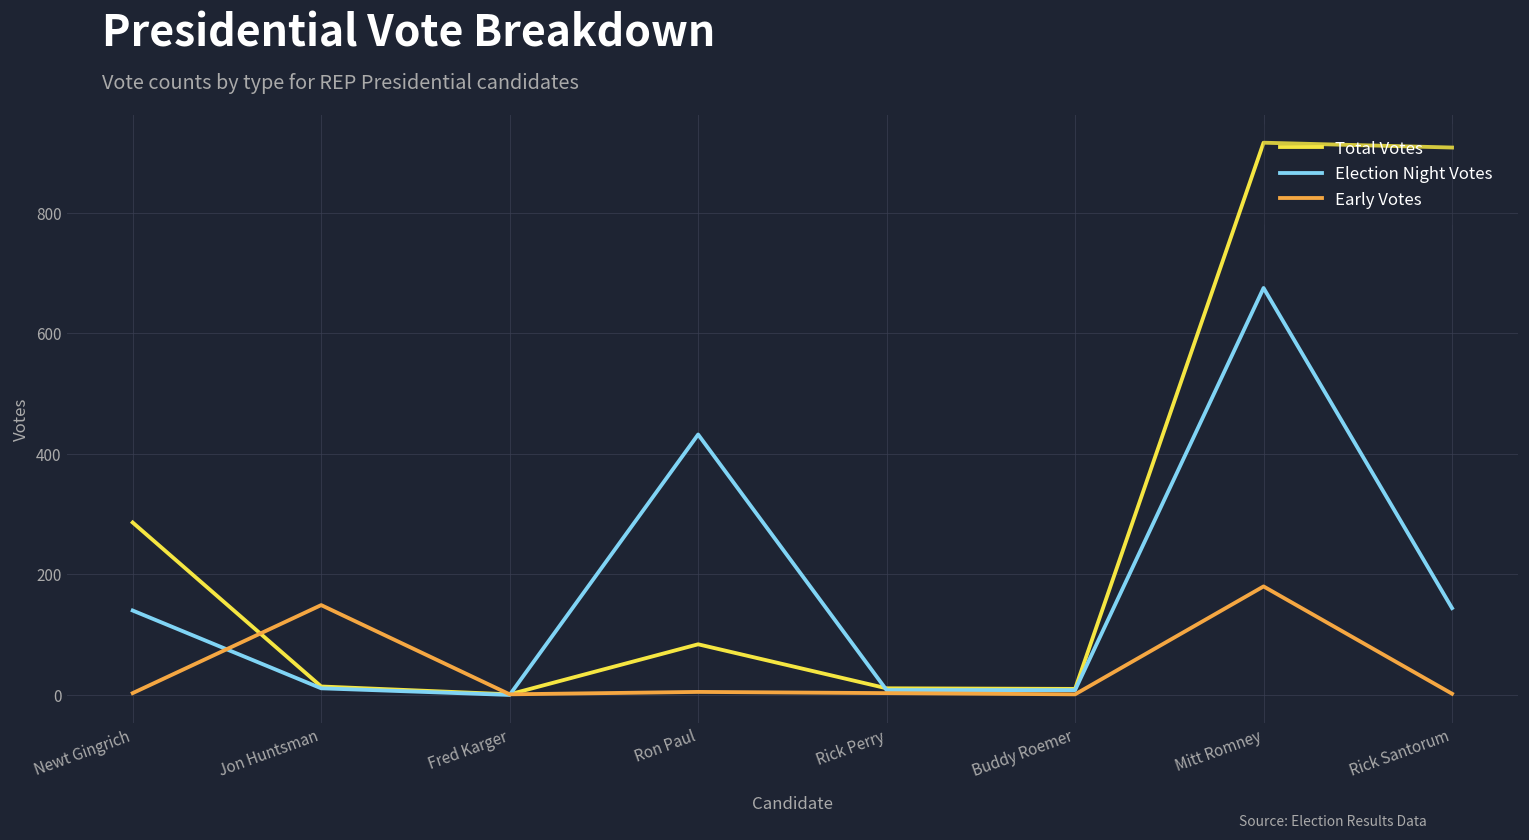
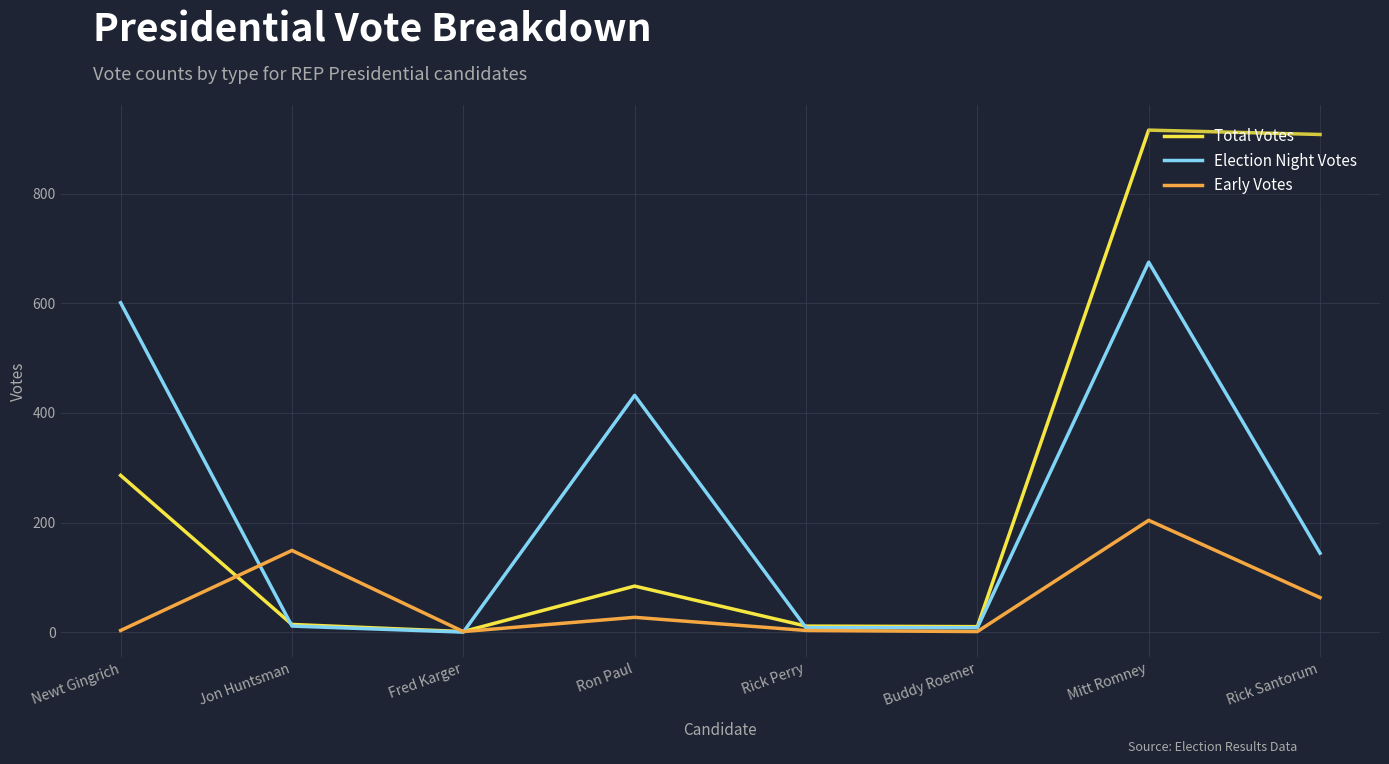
Election Night Votes, Newt Gingrich: 140 -> 600
Early Votes, Ron Paul: 10 -> 30
Early Votes, Mitt Romney: 180 -> 200
Early Votes, Rick Santorum: 0 -> 60
